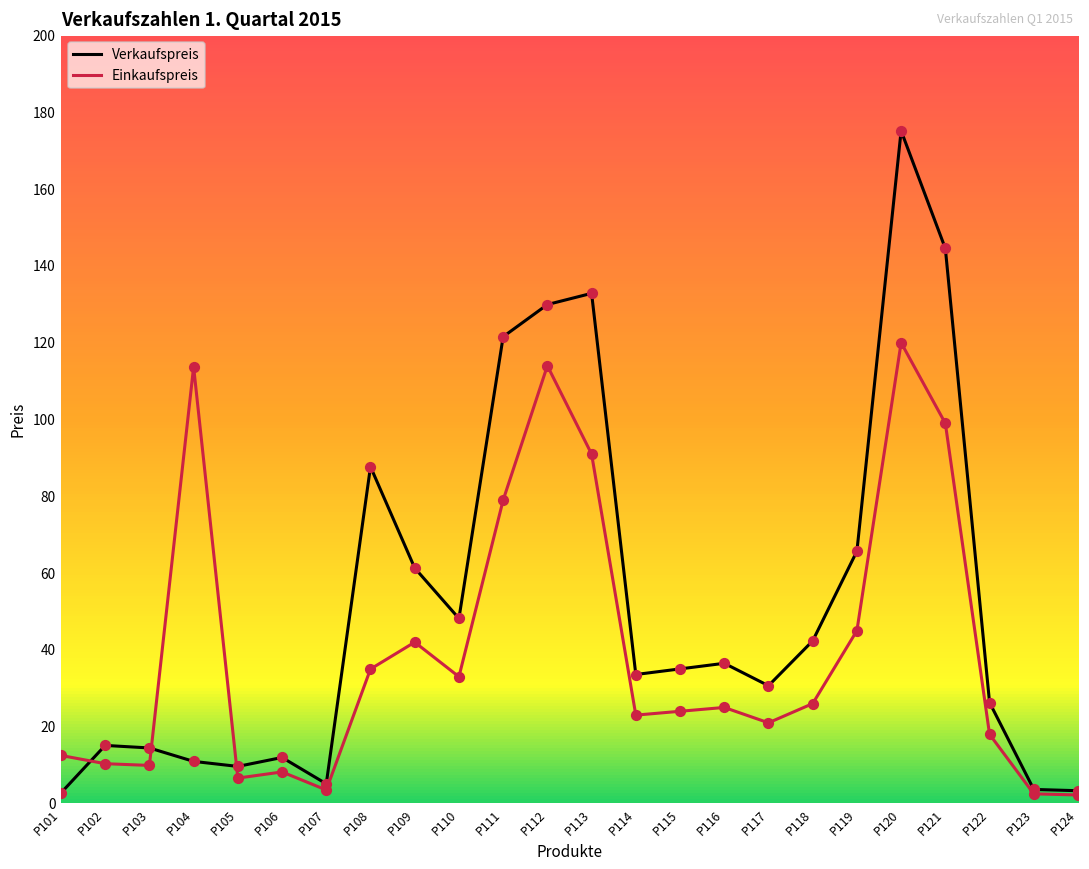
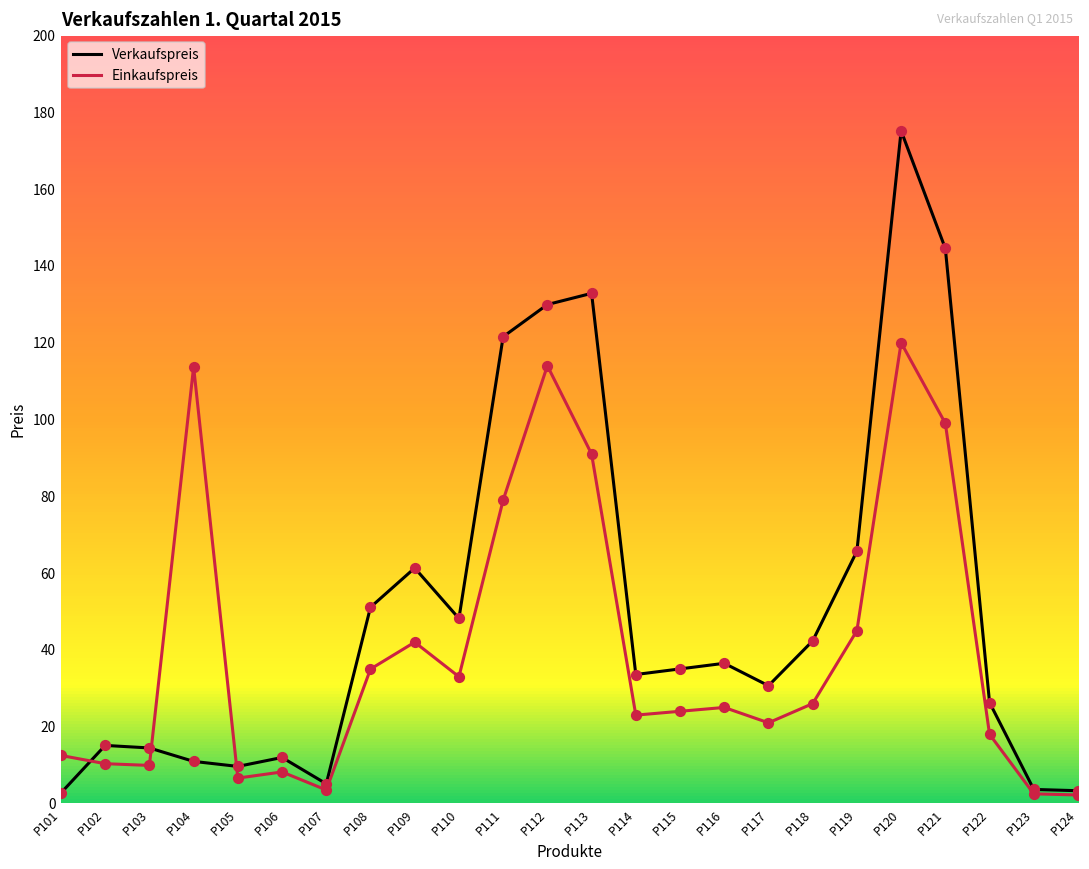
Verkaufspreis, P108: 88 -> 51
